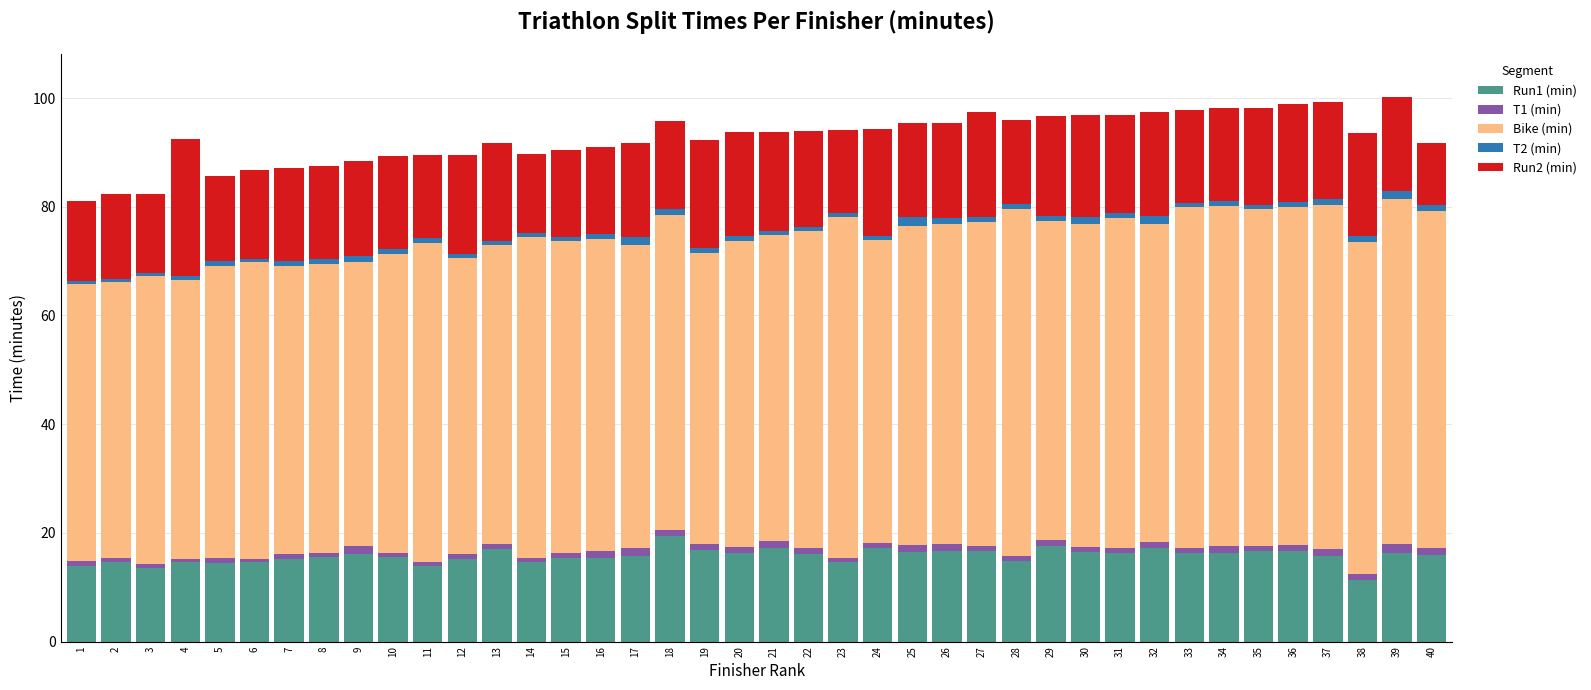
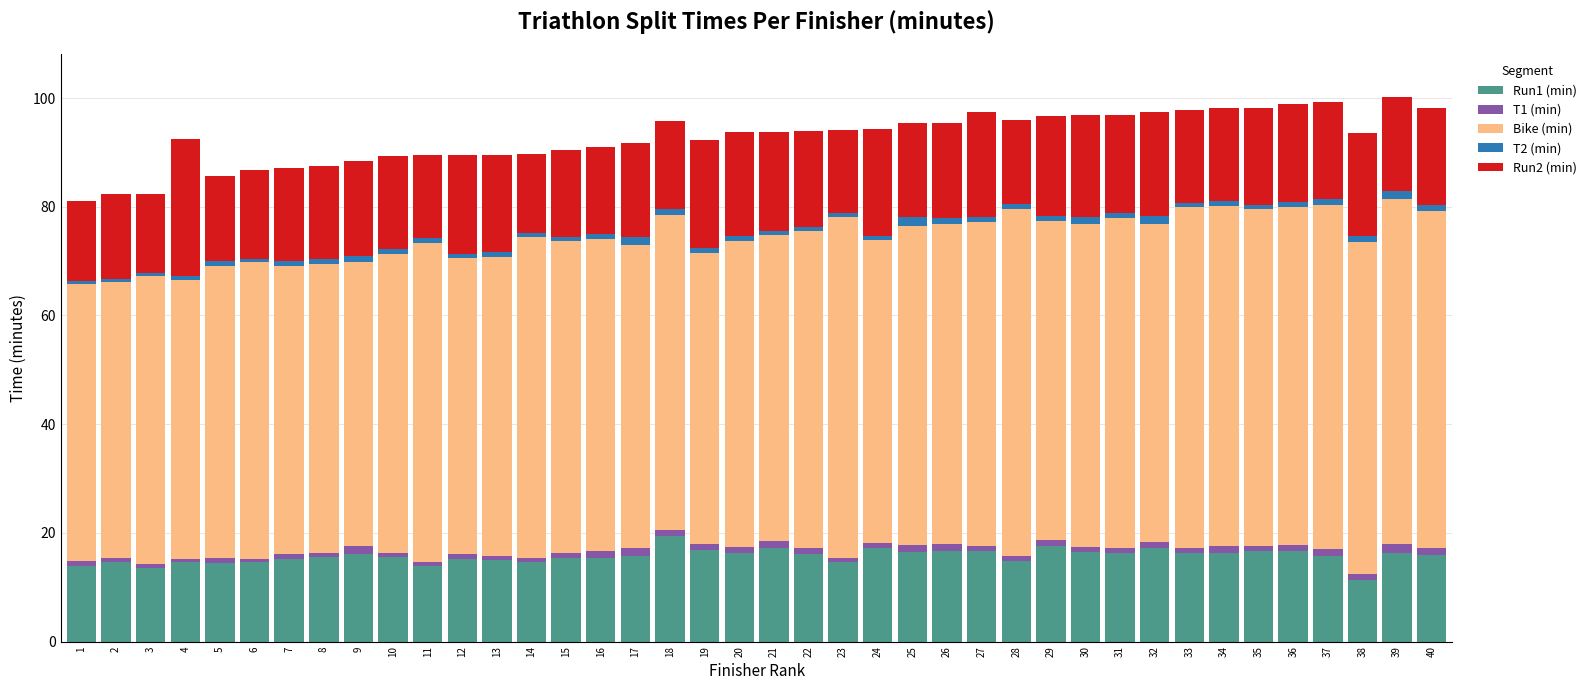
Run1 (min), 13: 17 -> 15
Run2 (min), 40: 11 -> 18
